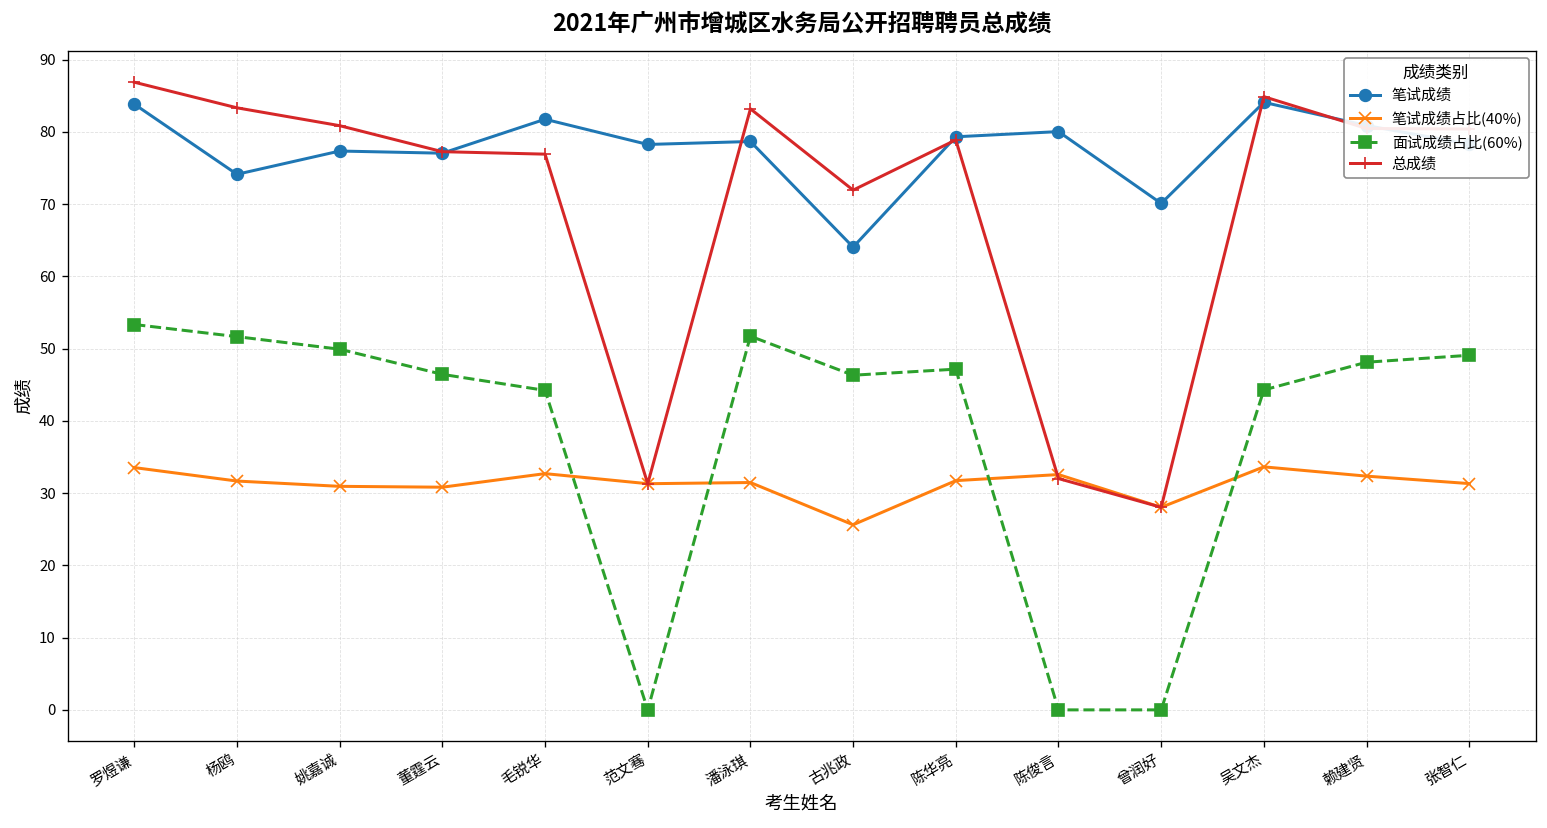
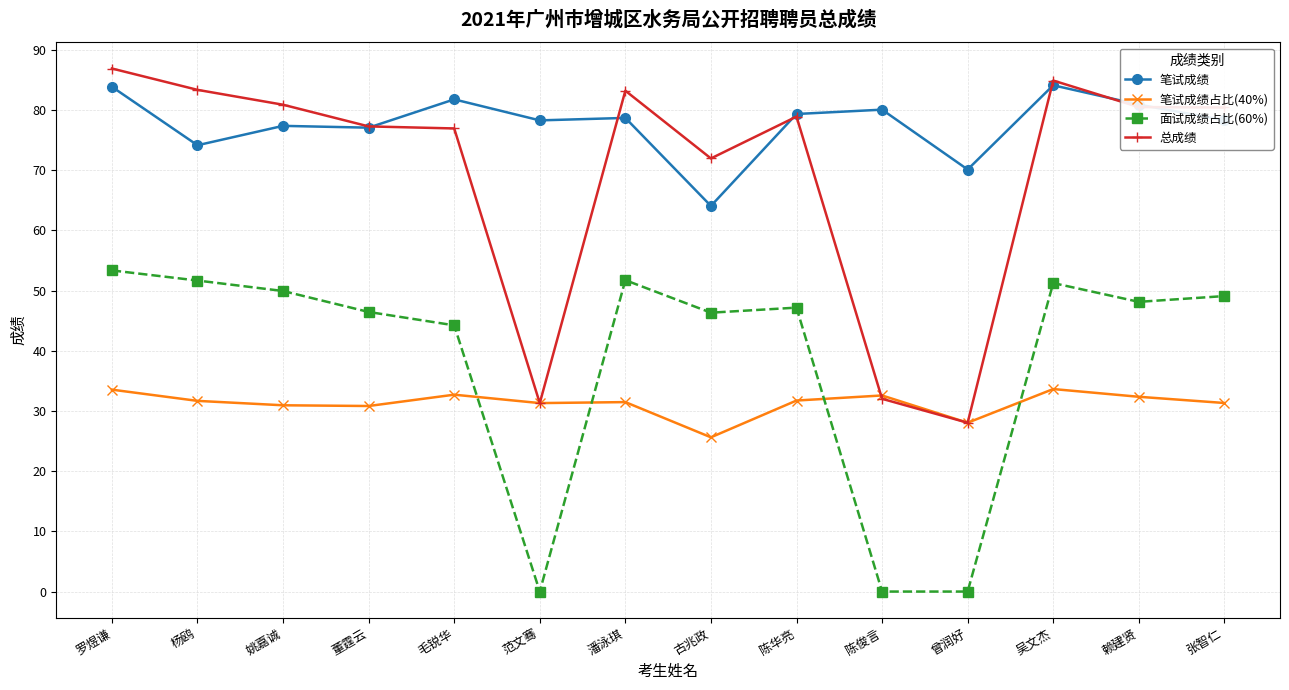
面试成绩占比(60%), 吴文杰: 44 -> 51
